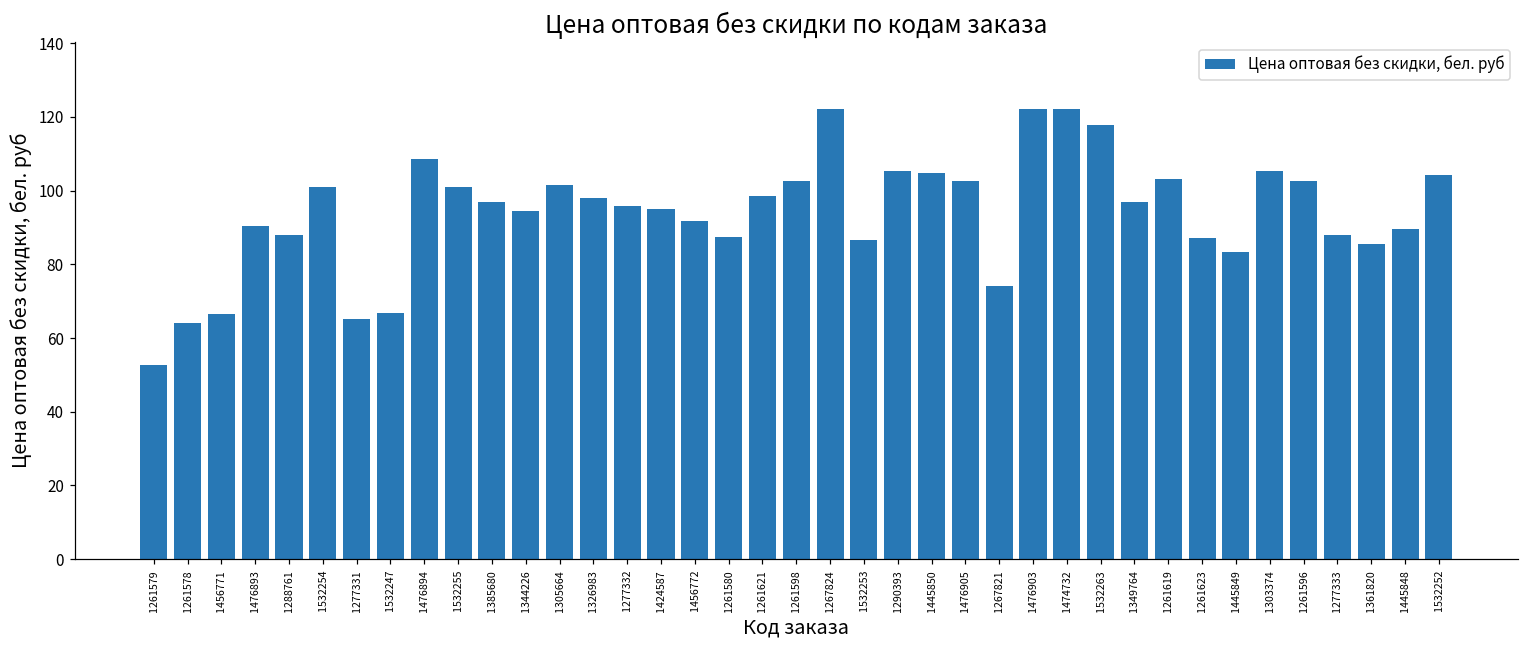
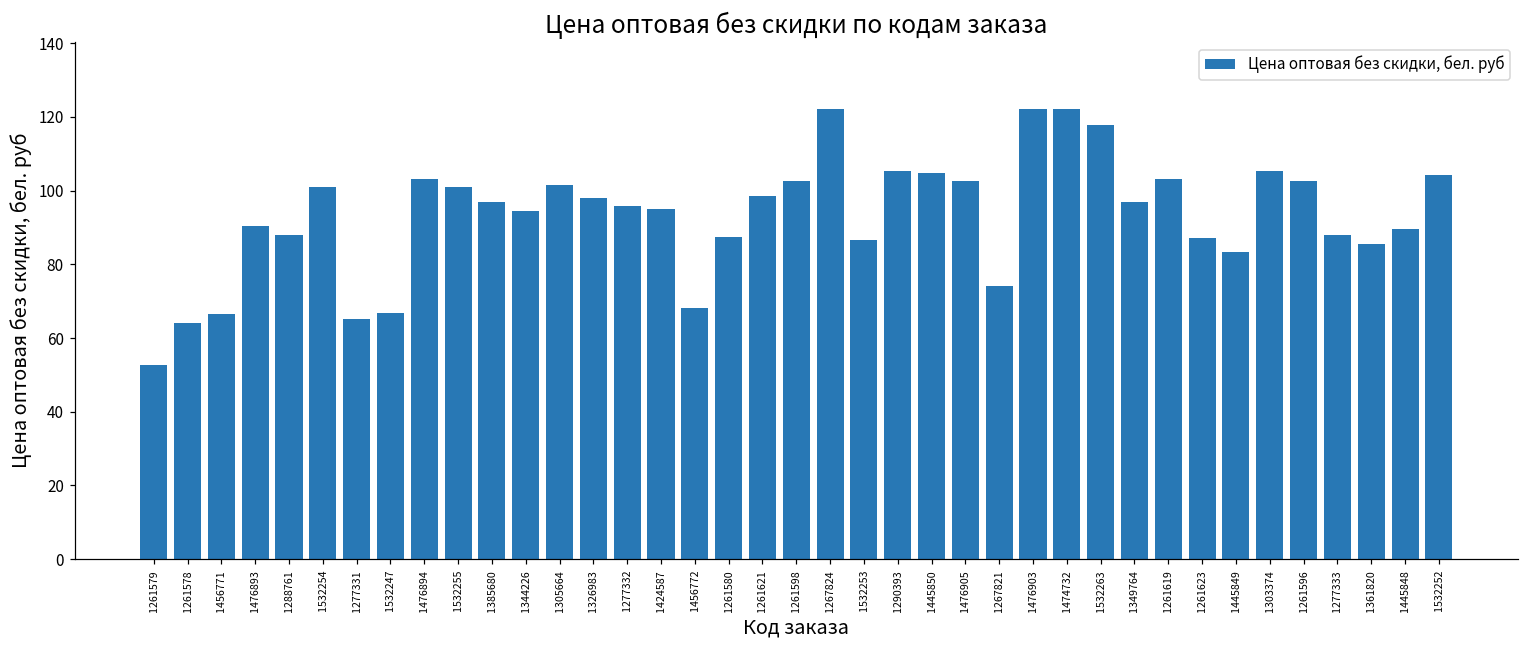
1476894: 109 -> 103
1456772: 92 -> 68
